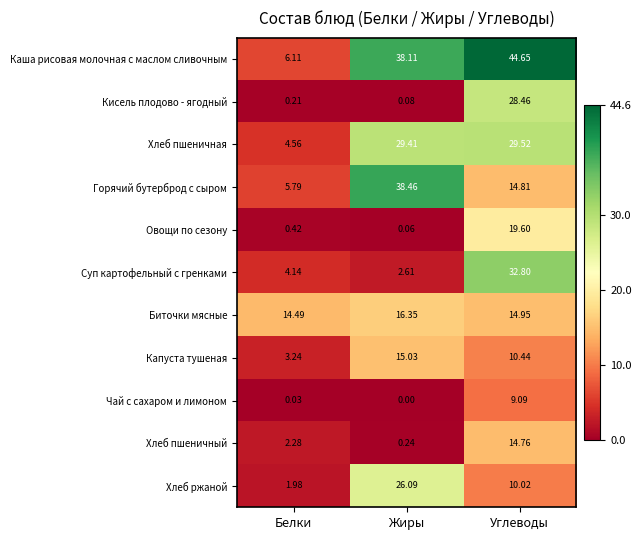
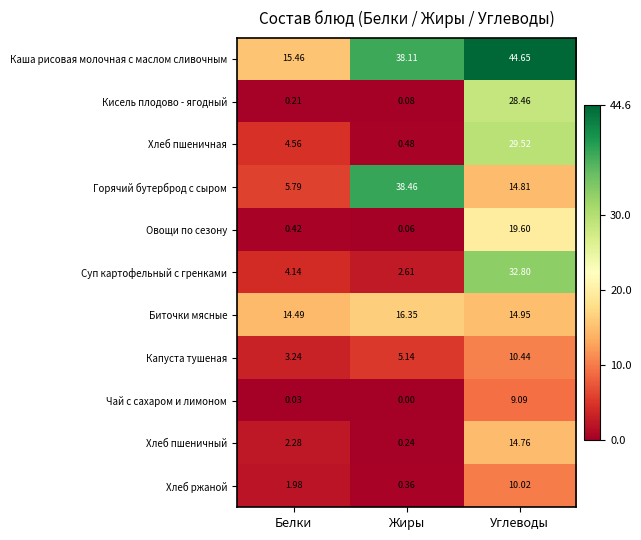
Каша рисовая молочная с маслом сливочным, Белки: 6.11 -> 15.46
Хлеб пшеничная, Жиры: 29.41 -> 0.48
Капуста тушеная, Жиры: 15.03 -> 5.14
Хлеб ржаной, Жиры: 26.09 -> 0.36
